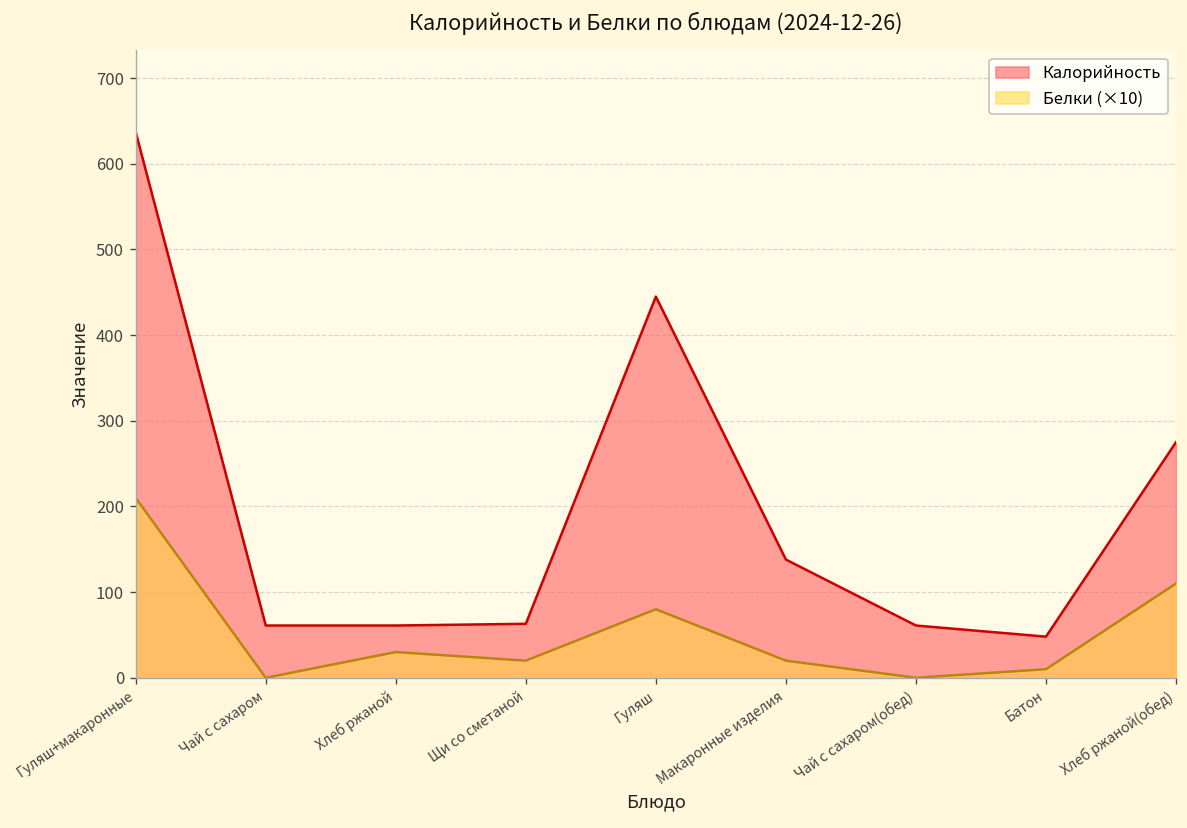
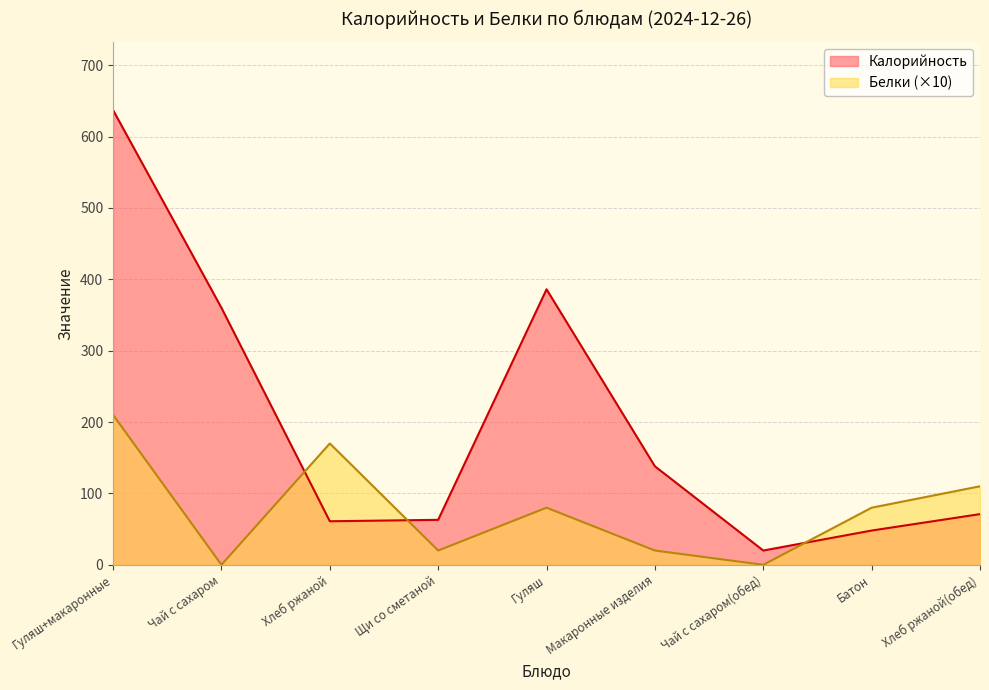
Калорийность, Чай с сахаром: 60 -> 360
Белки (×10), Хлеб ржаной: 30 -> 170
Калорийность, Гуляш: 450 -> 390
Калорийность, Чай с сахаром(обед): 60 -> 20
Белки (×10), Батон: 10 -> 80
Калорийность, Хлеб ржаной(обед): 280 -> 70
